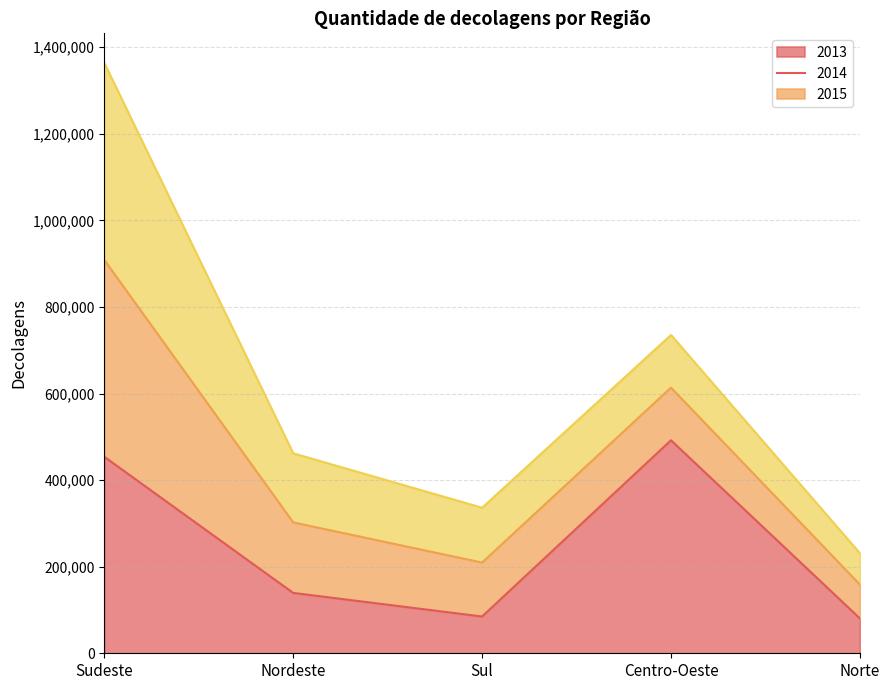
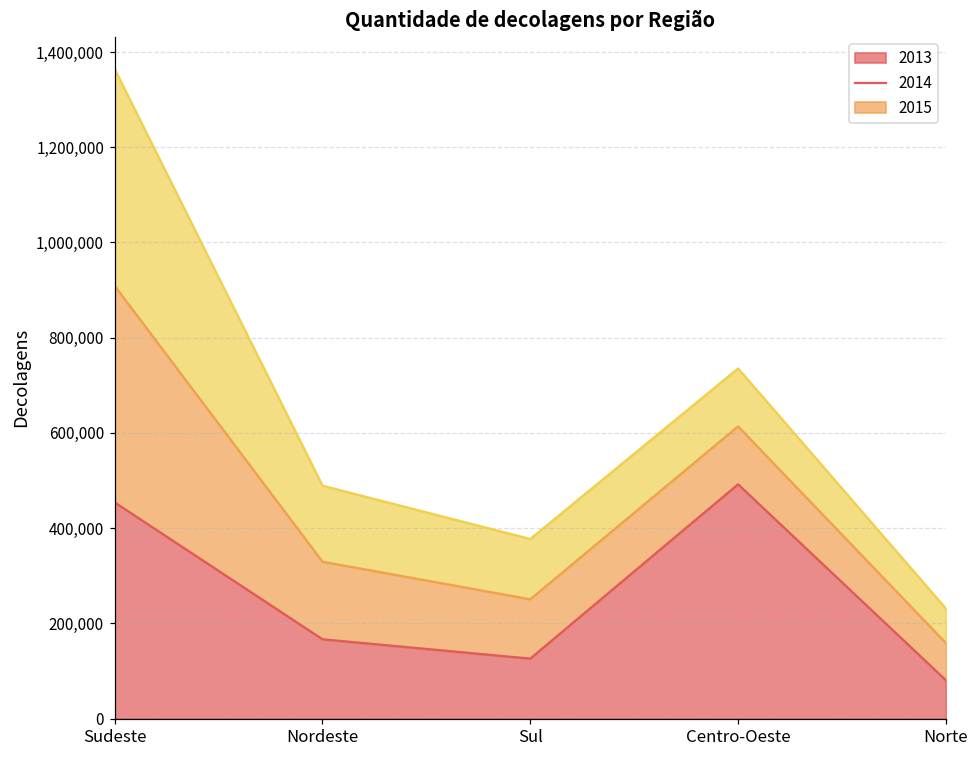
2013, Nordeste: 140,000 -> 170,000
2013, Sul: 80,000 -> 130,000
